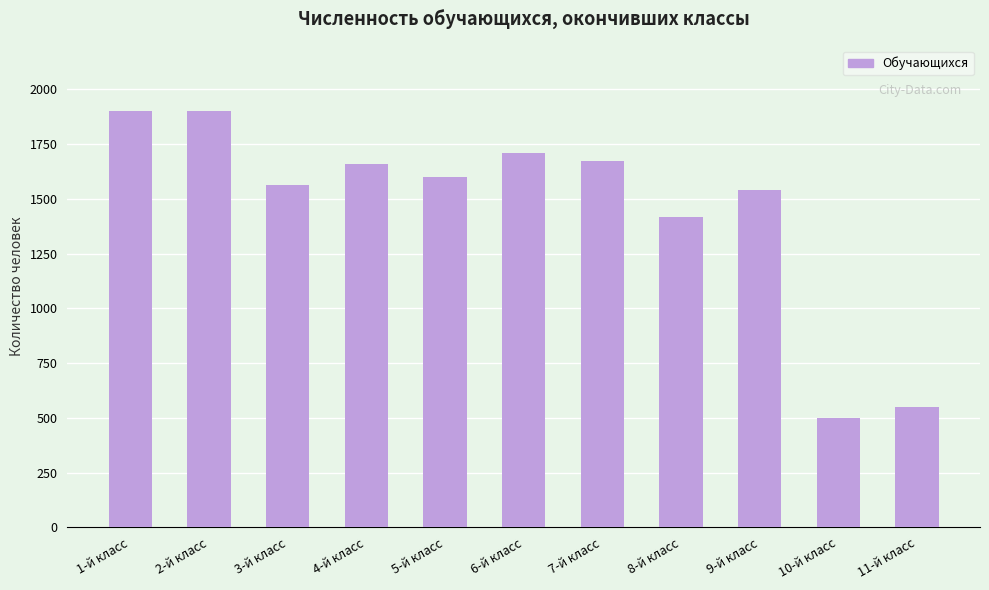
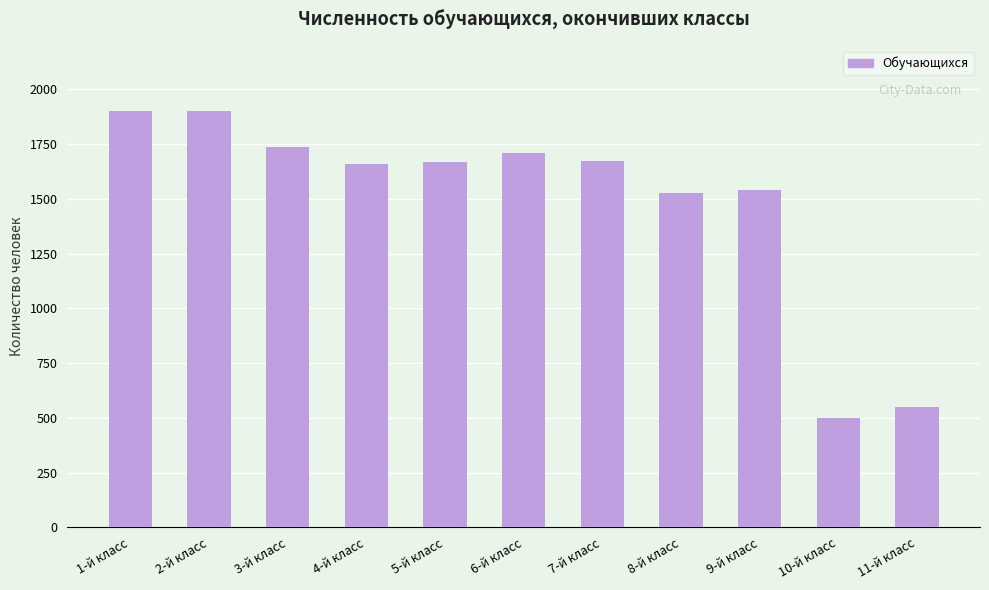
3-й класс: 1560 -> 1740
5-й класс: 1600 -> 1670
8-й класс: 1420 -> 1530
